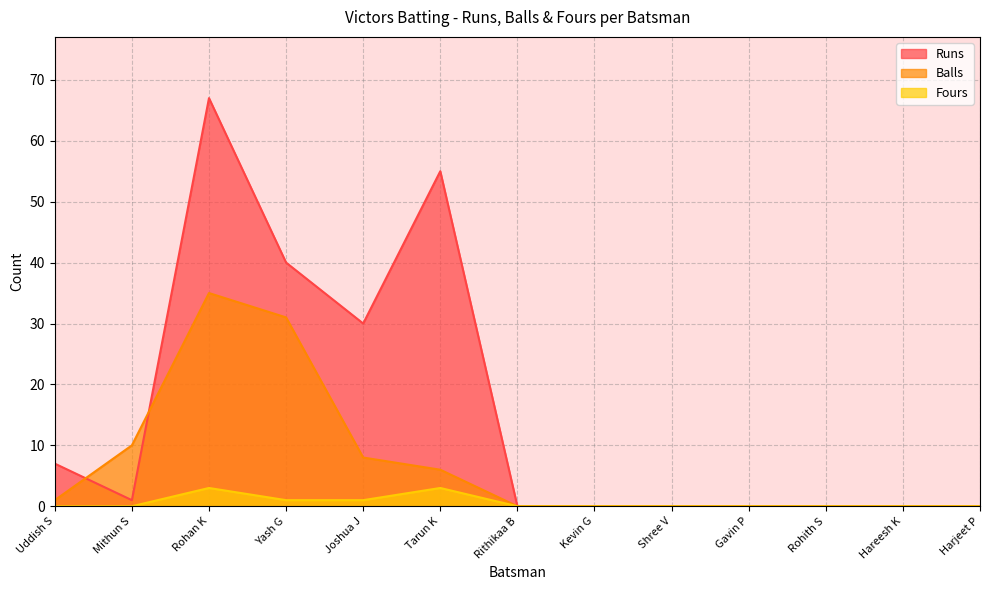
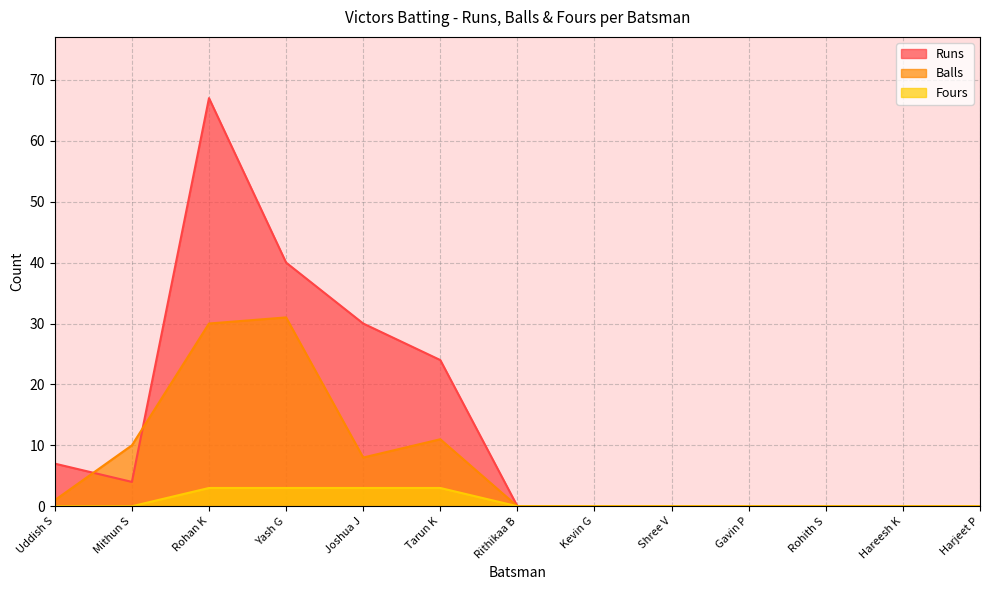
Runs, Mithun S: 1 -> 4
Balls, Rohan K: 35 -> 30
Fours, Yash G: 1 -> 3
Fours, Joshua J: 1 -> 3
Runs, Tarun K: 55 -> 24
Balls, Tarun K: 6 -> 11
